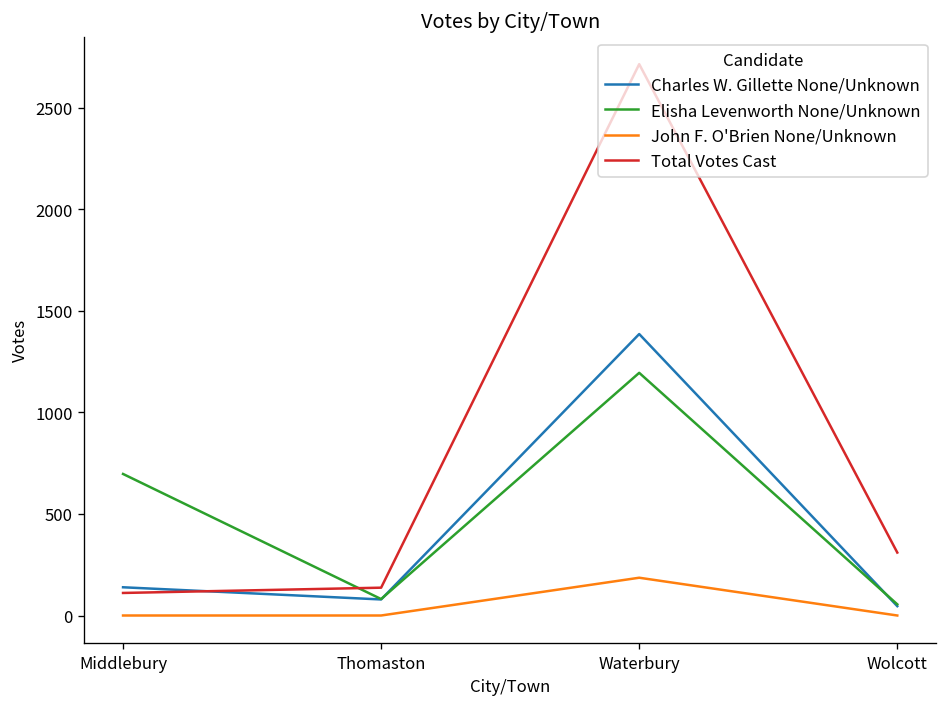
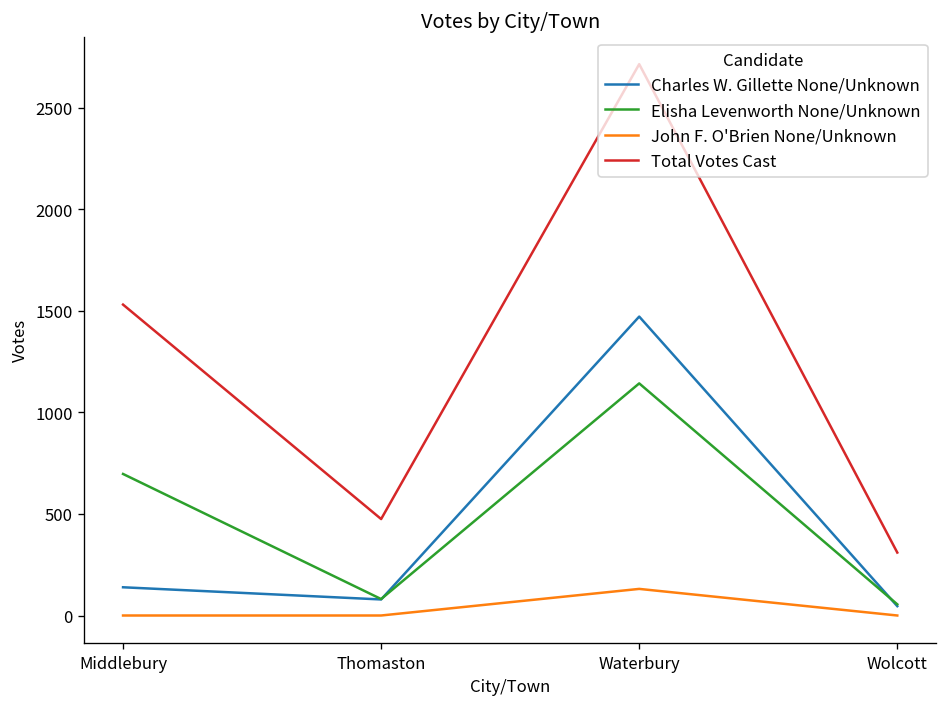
Total Votes Cast, Middlebury: 110 -> 1530
Total Votes Cast, Thomaston: 140 -> 480
Charles W. Gillette None/Unknown, Waterbury: 1390 -> 1470
Elisha Levenworth None/Unknown, Waterbury: 1200 -> 1140
John F. O'Brien None/Unknown, Waterbury: 190 -> 130
